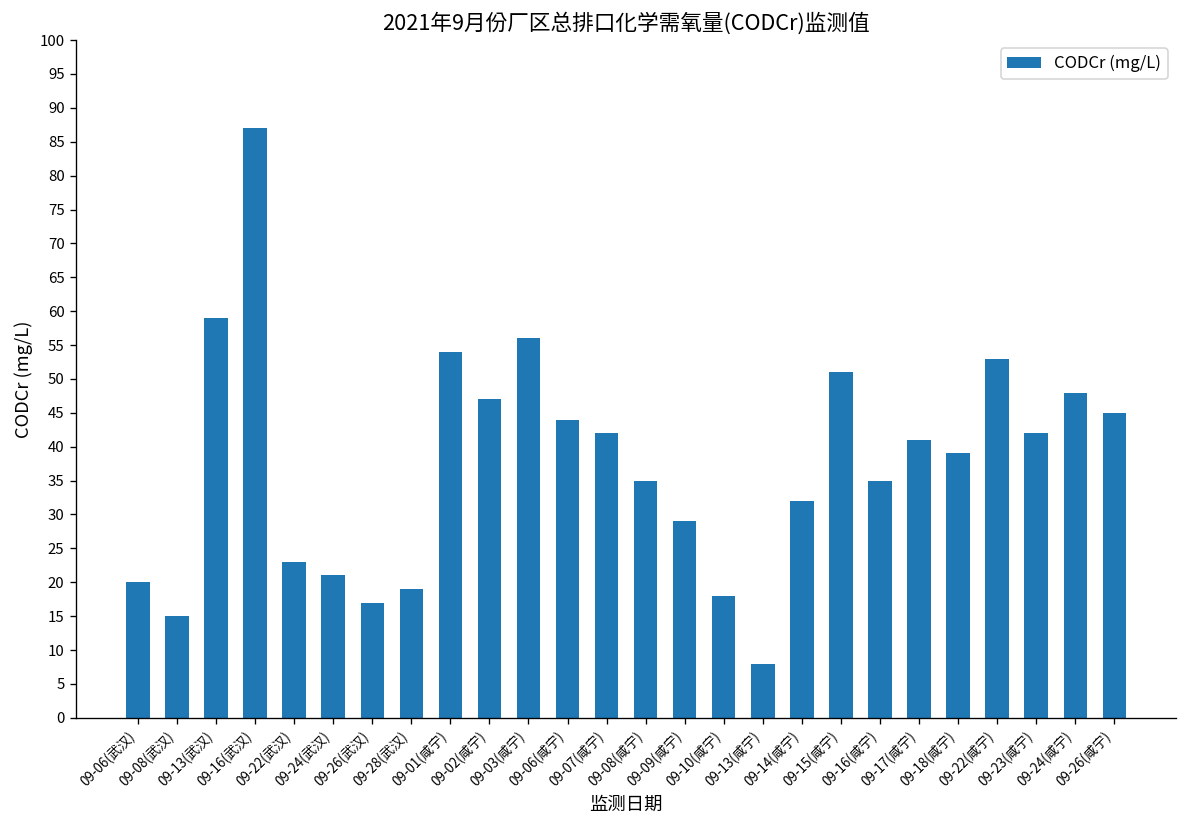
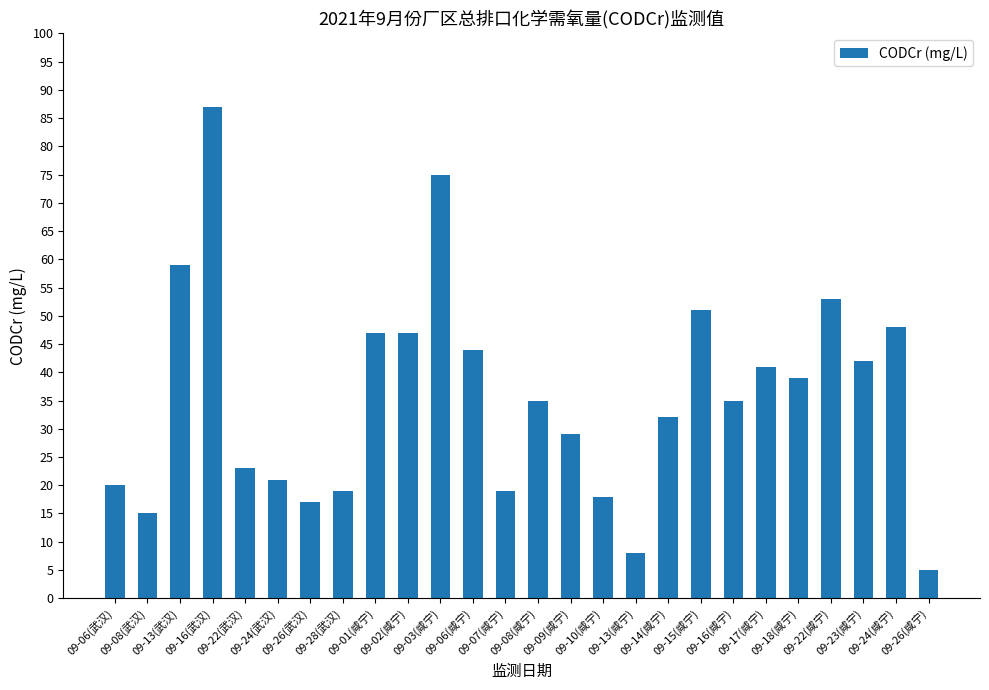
09-01(咸宁): 54 -> 47
09-03(咸宁): 56 -> 75
09-07(咸宁): 42 -> 19
09-26(咸宁): 45 -> 5
